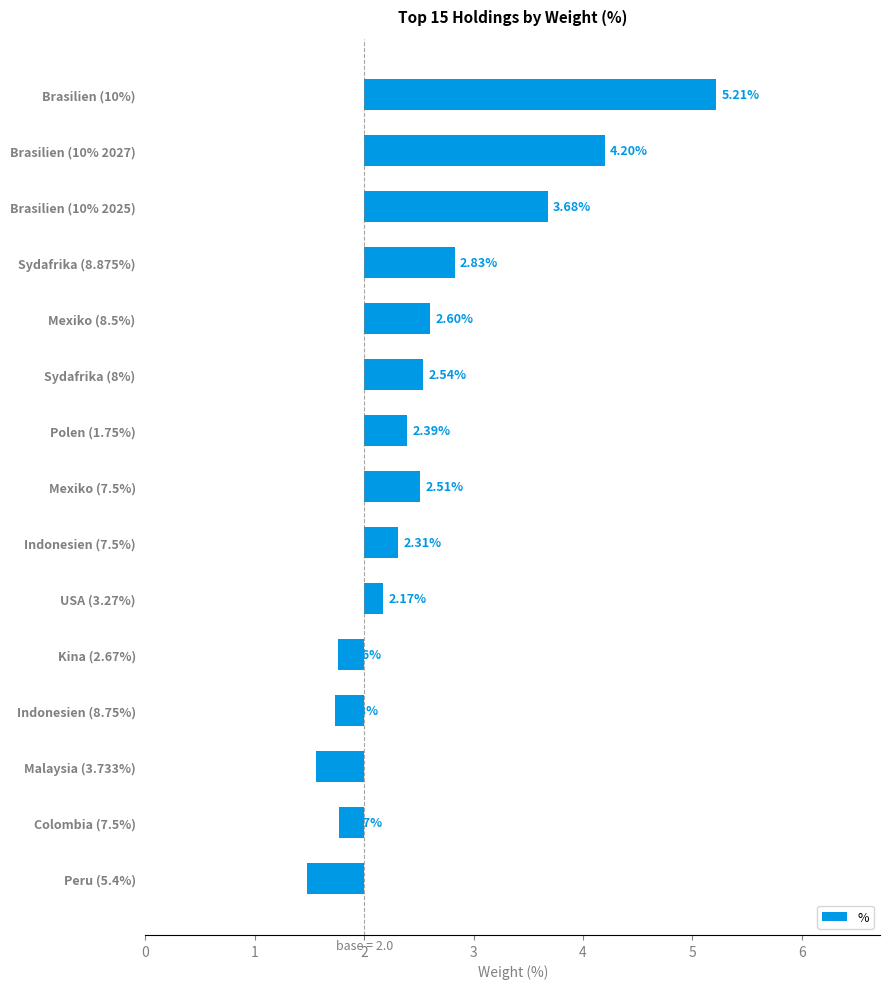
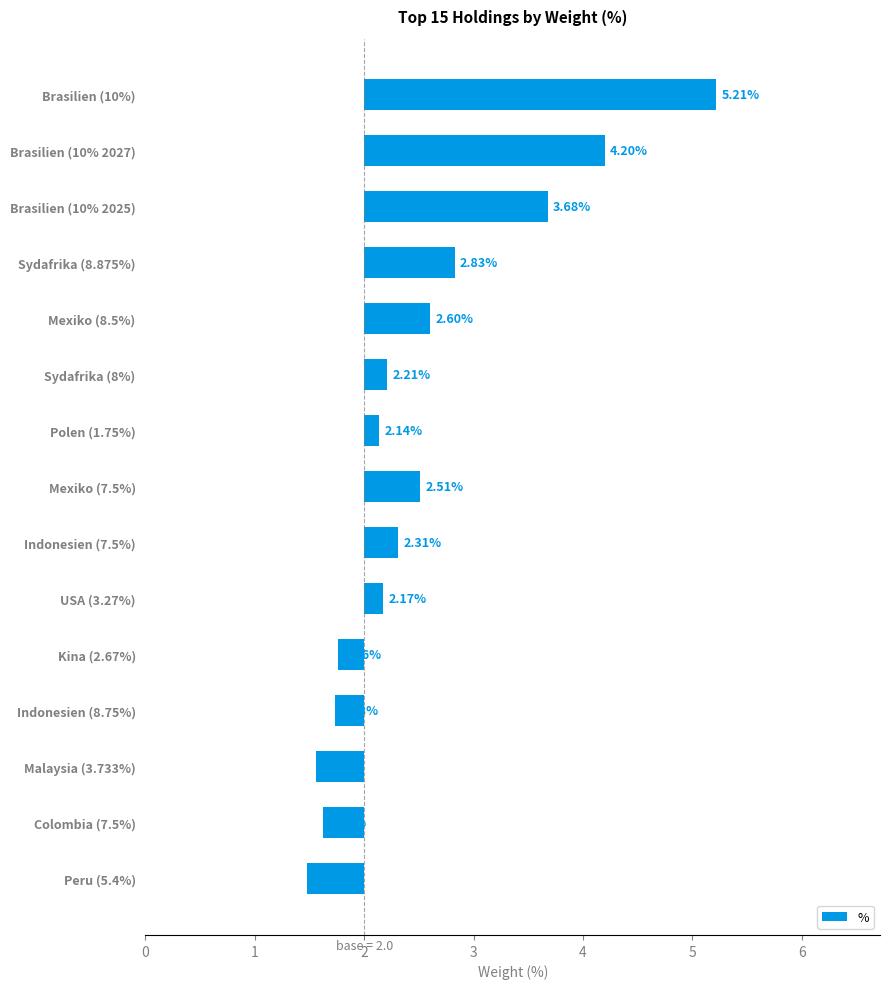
Sydafrika (8%): 2.54% -> 2.21%
Polen (1.75%): 2.39% -> 2.14%
Colombia (7.5%): 1.77 -> 1.62
